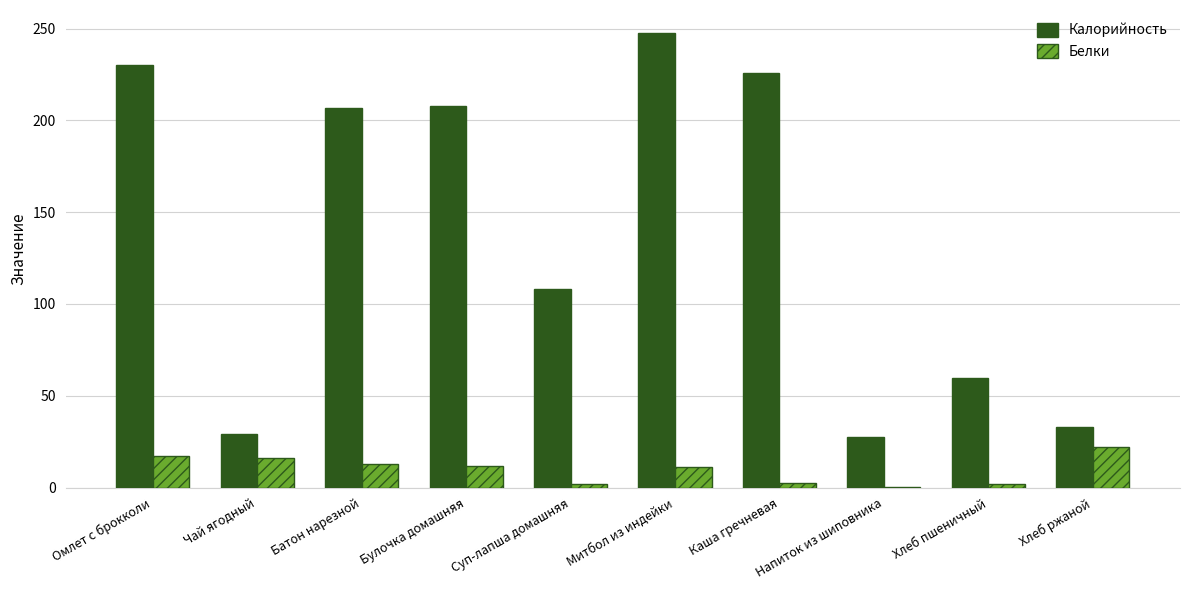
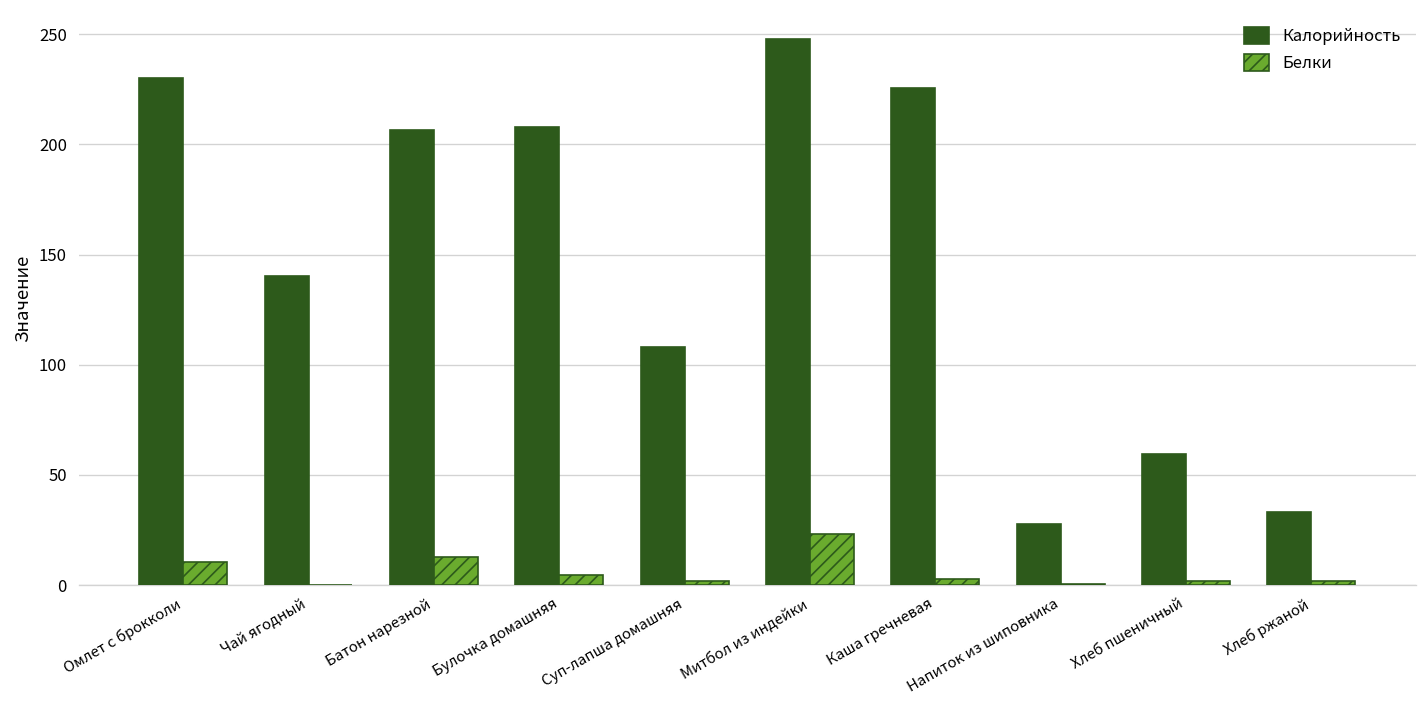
Белки, Омлет с брокколи: 18 -> 10
Калорийность, Чай ягодный: 29 -> 140
Белки, Чай ягодный: 16 -> 0
Белки, Булочка домашняя: 12 -> 5
Белки, Митбол из индейки: 11 -> 23
Белки, Хлеб ржаной: 22 -> 2
